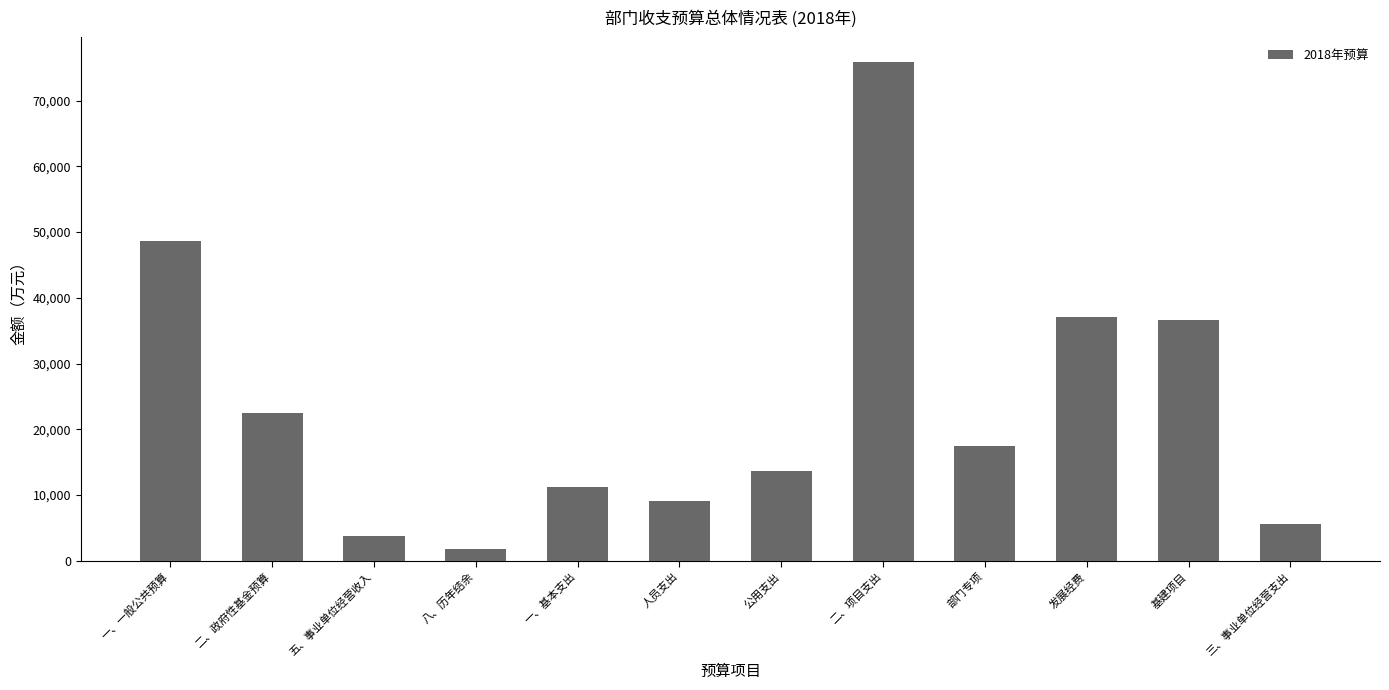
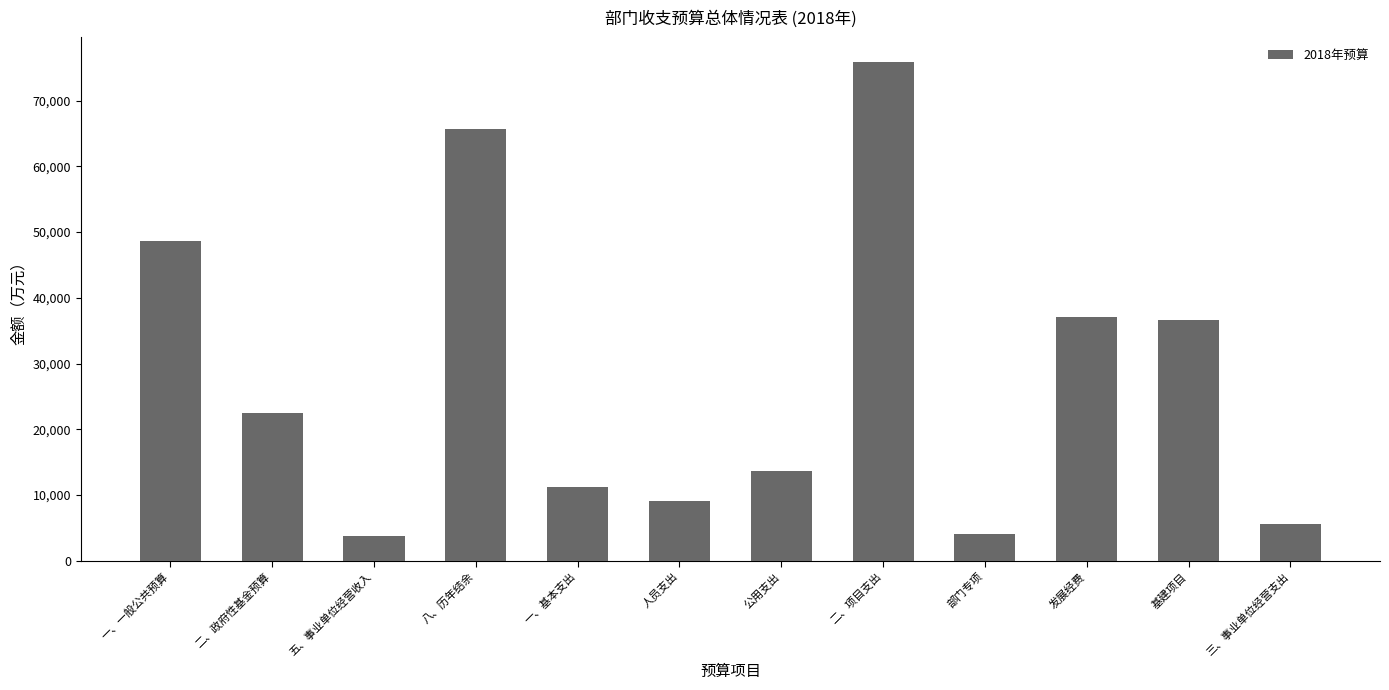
八、历年结余: 2,000 -> 66,000
部门专项: 17,000 -> 4,000
